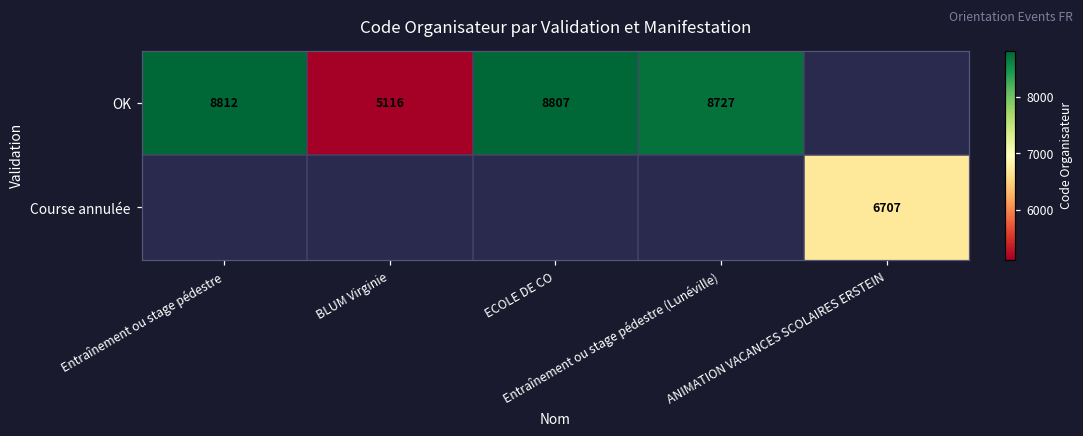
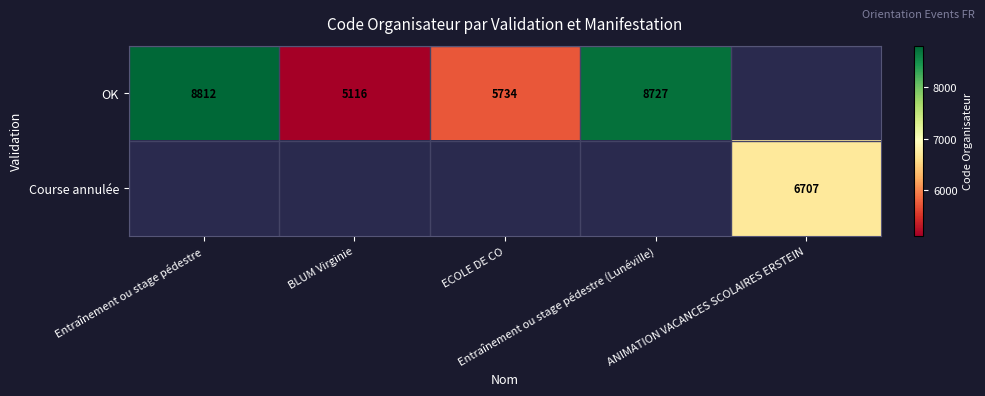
OK, ECOLE DE CO: 8807 -> 5734
